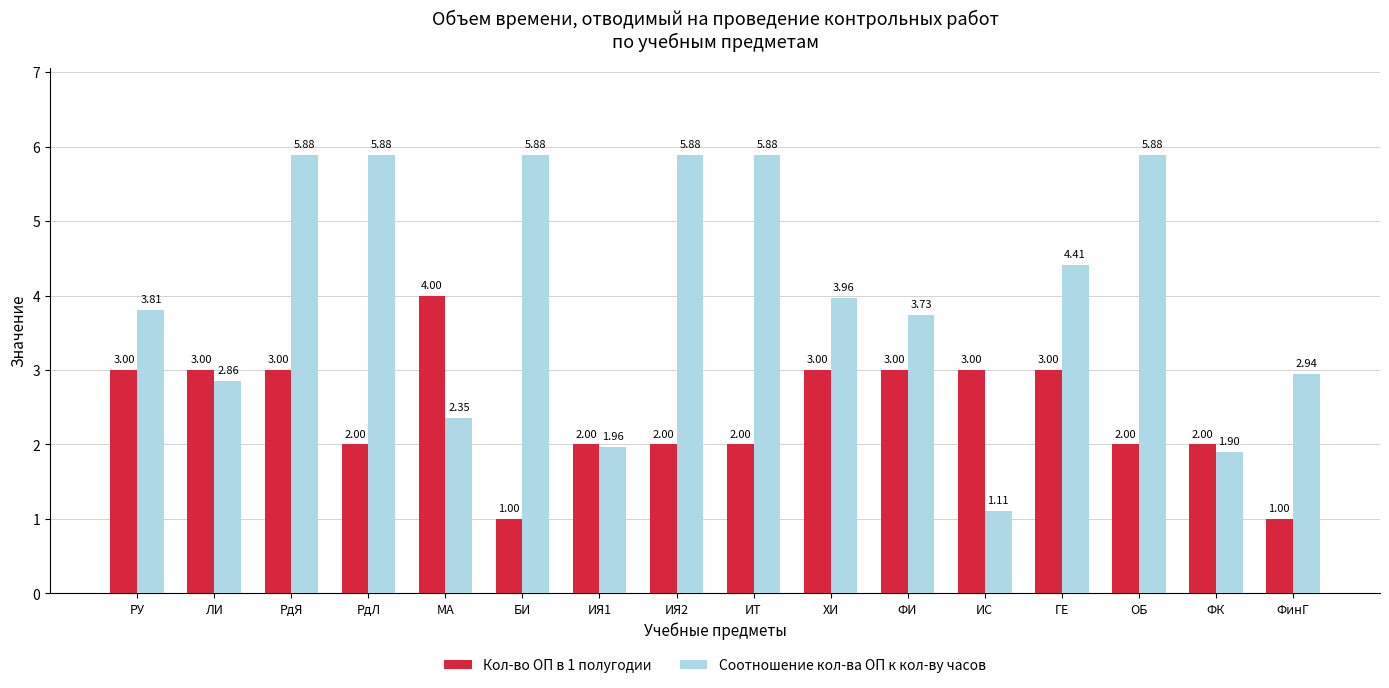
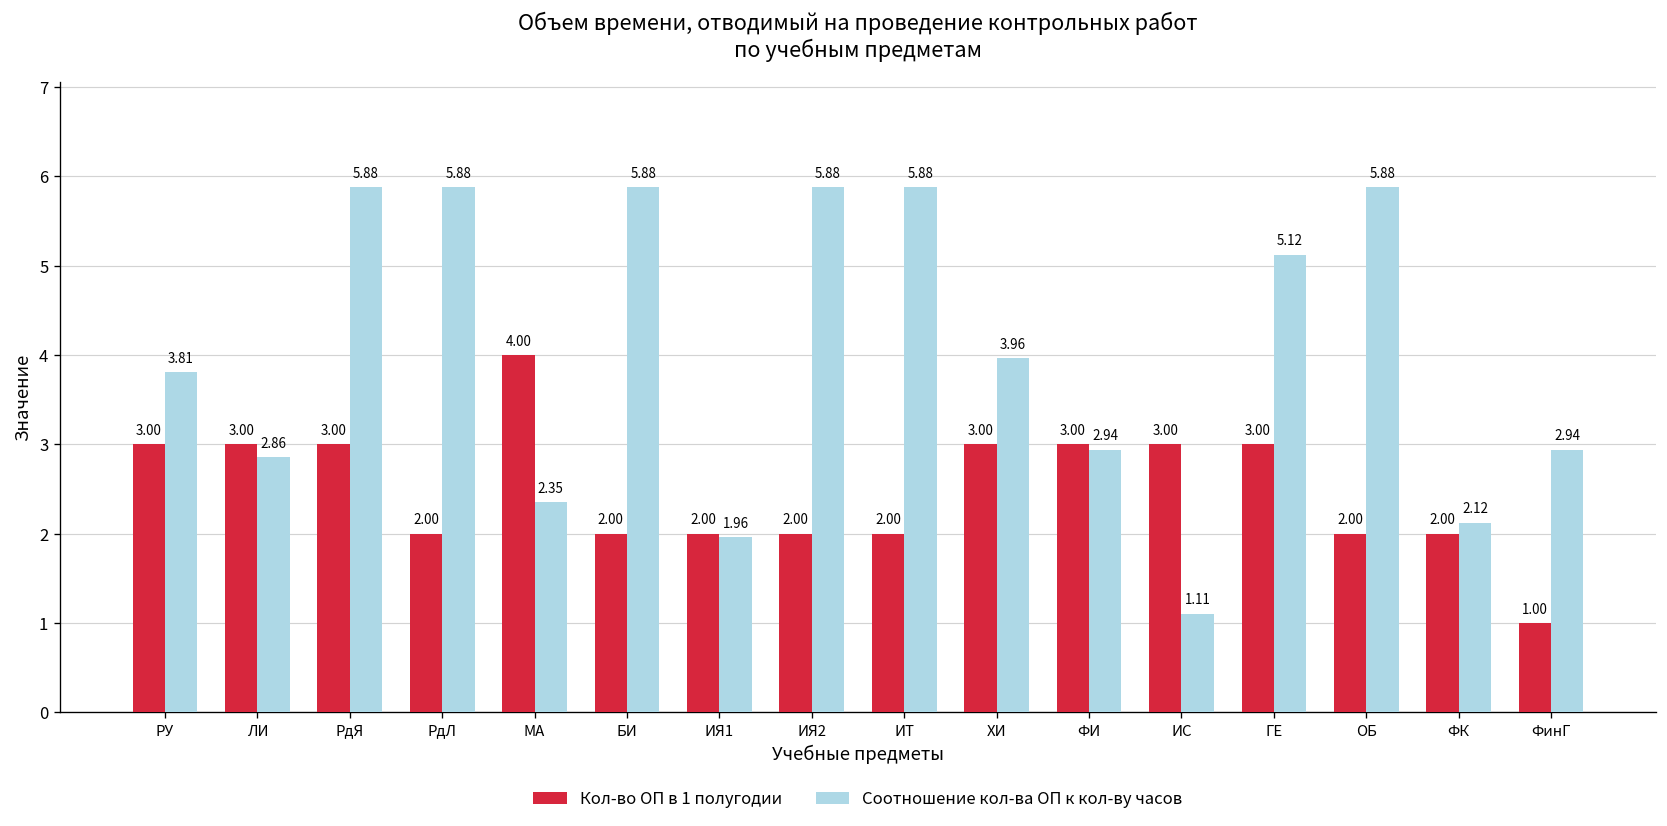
Кол-во ОП в 1 полугодии, БИ: 1.00 -> 2.00
Соотношение кол-ва ОП к кол-ву часов, ФИ: 3.73 -> 2.94
Соотношение кол-ва ОП к кол-ву часов, ГЕ: 4.41 -> 5.12
Соотношение кол-ва ОП к кол-ву часов, ФК: 1.90 -> 2.12
